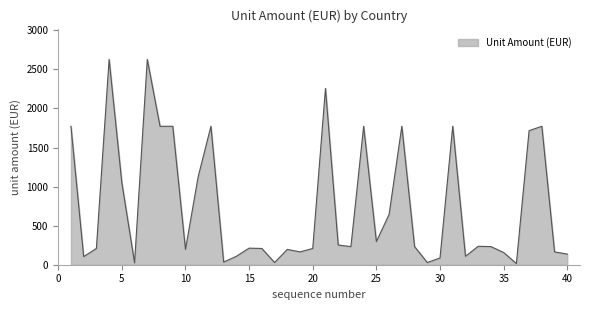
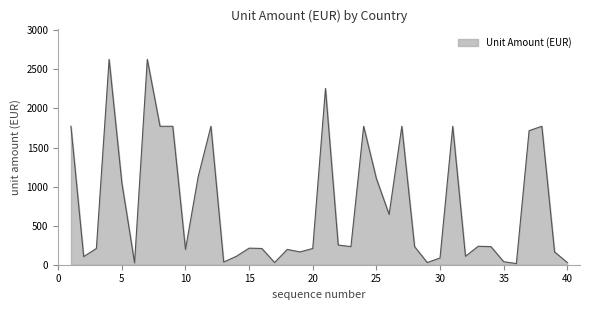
25: 300 -> 1100
35: 200 -> 0
40: 100 -> 0
